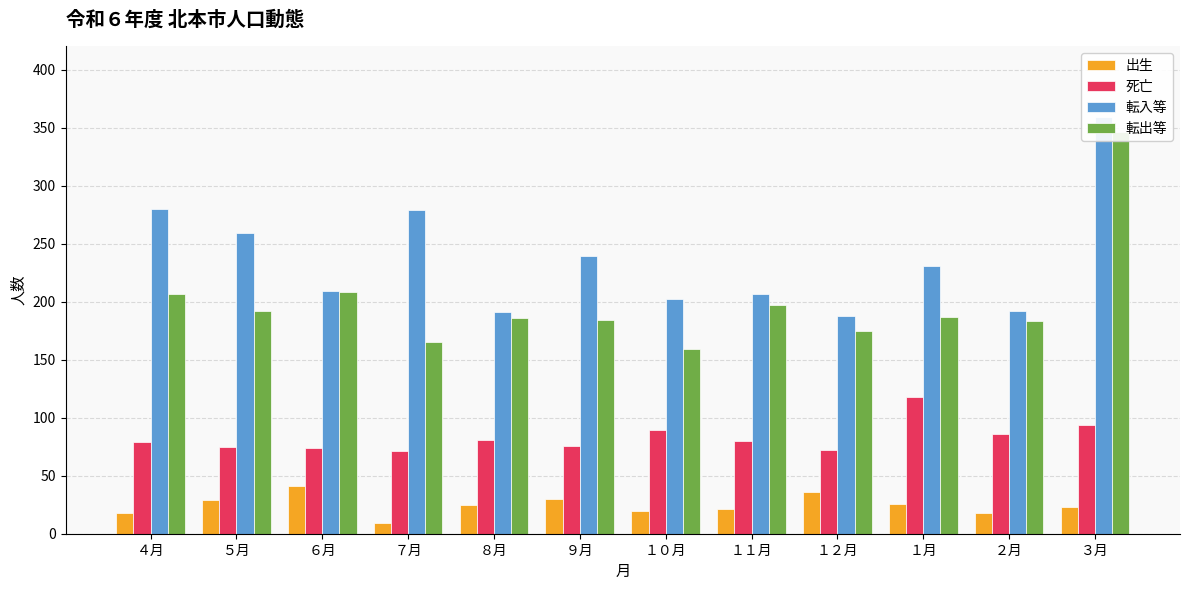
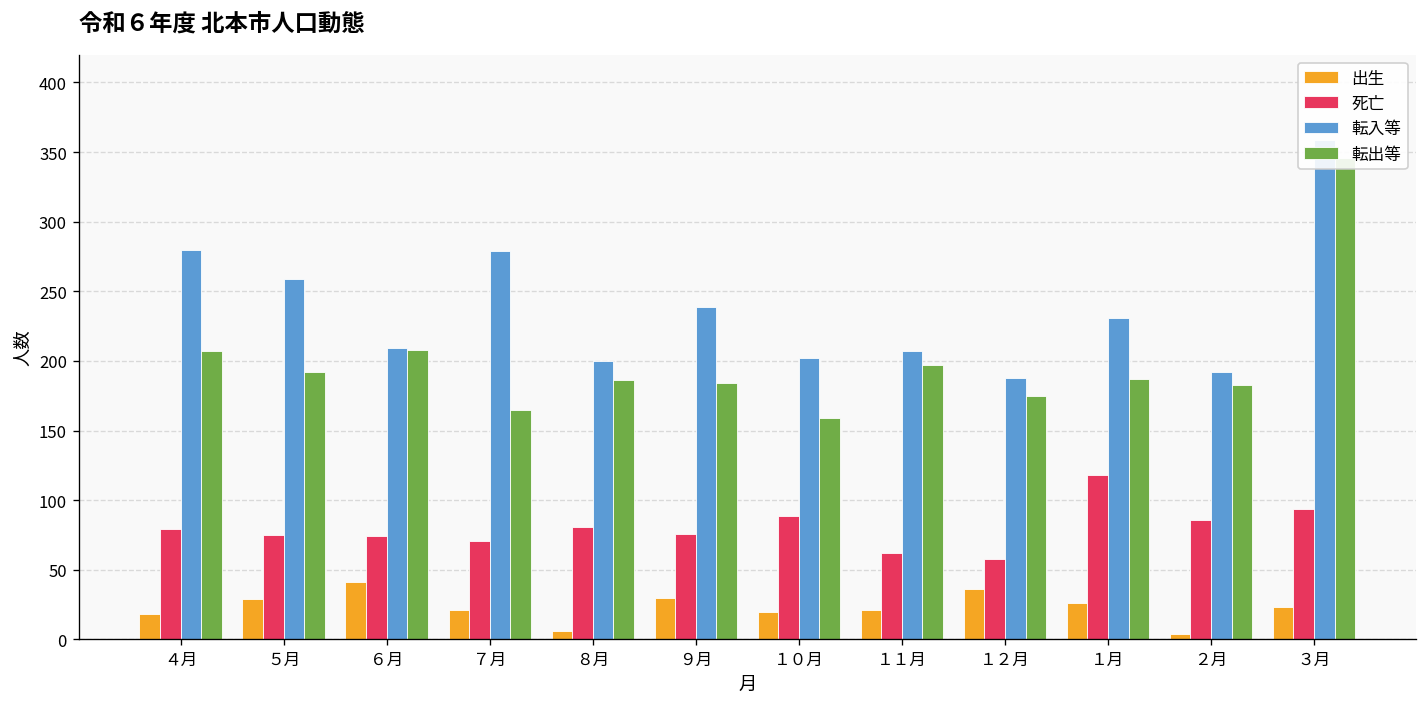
出生, ７月: 9 -> 21
出生, ８月: 25 -> 6
転入等, ８月: 191 -> 200
死亡, １１月: 80 -> 62
死亡, １２月: 72 -> 58
出生, ２月: 18 -> 4
